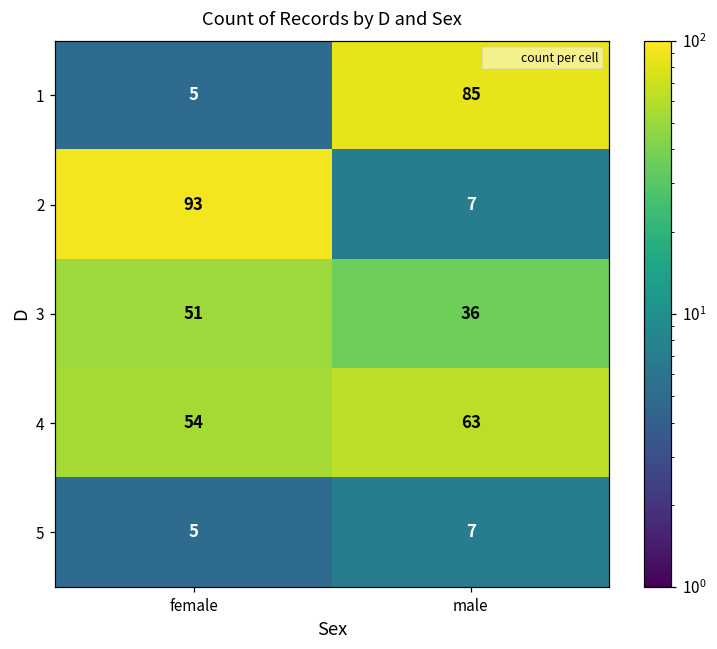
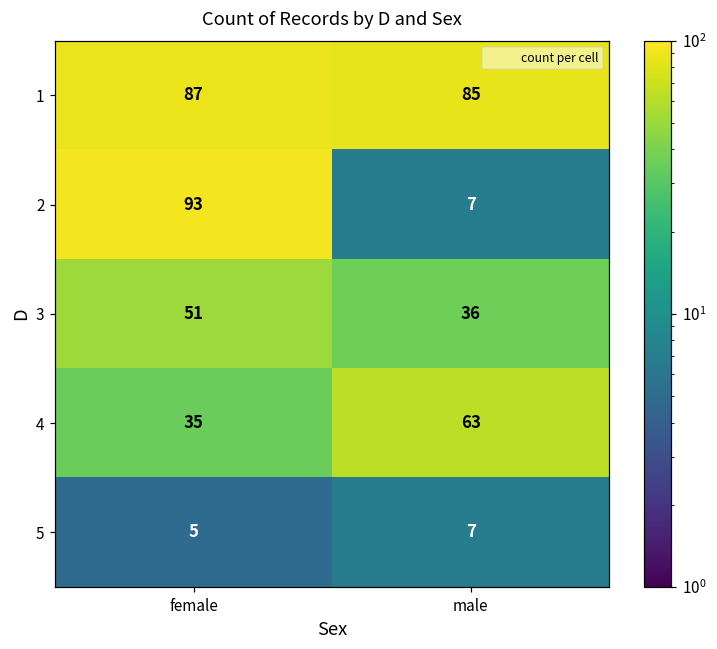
1, female: 5 -> 87
4, female: 54 -> 35
